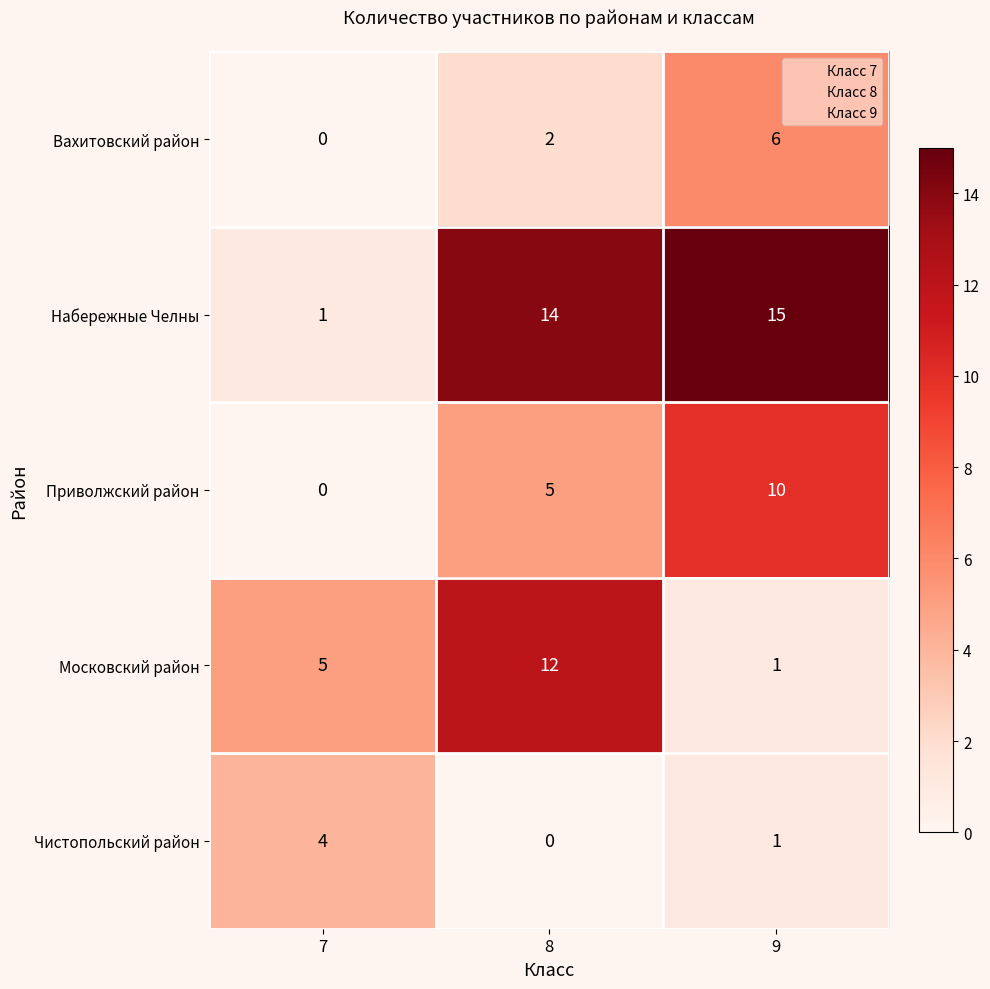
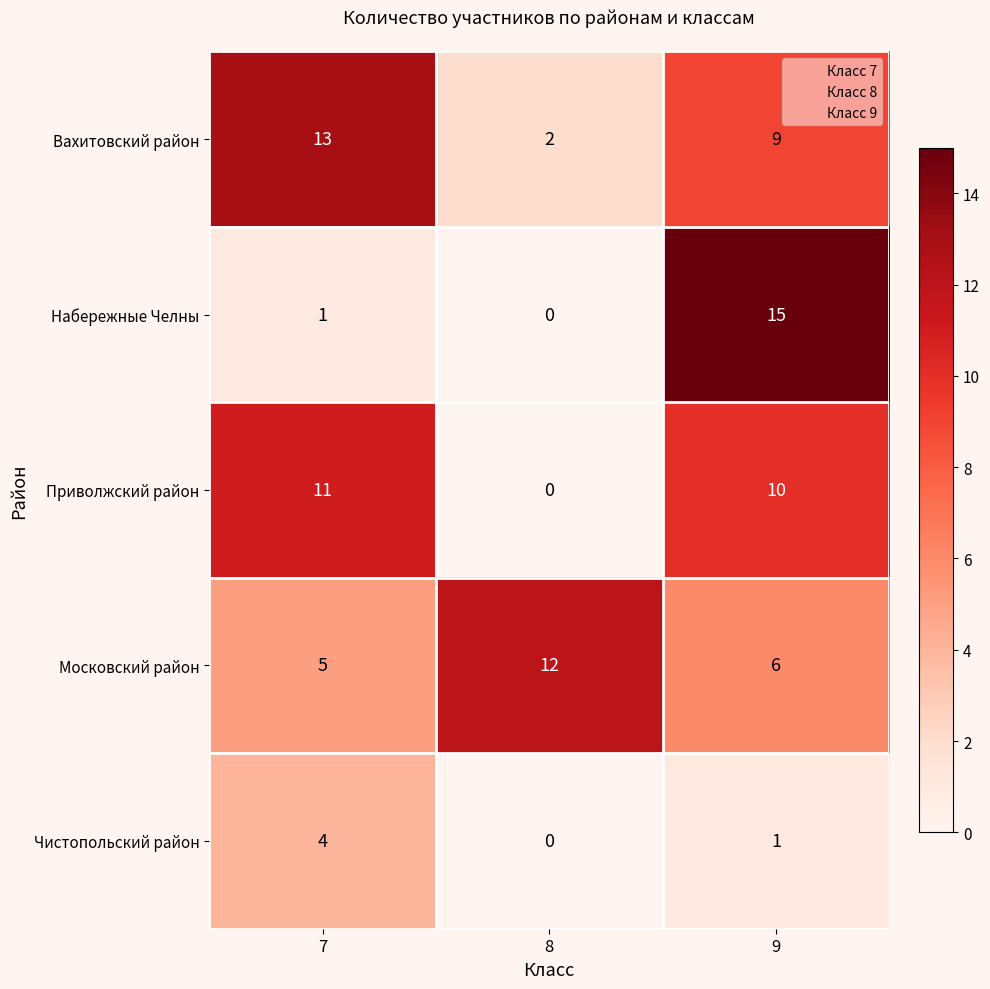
Вахитовский район, 7: 0 -> 13
Вахитовский район, 9: 6 -> 9
Набережные Челны, 8: 14 -> 0
Приволжский район, 7: 0 -> 11
Приволжский район, 8: 5 -> 0
Московский район, 9: 1 -> 6
